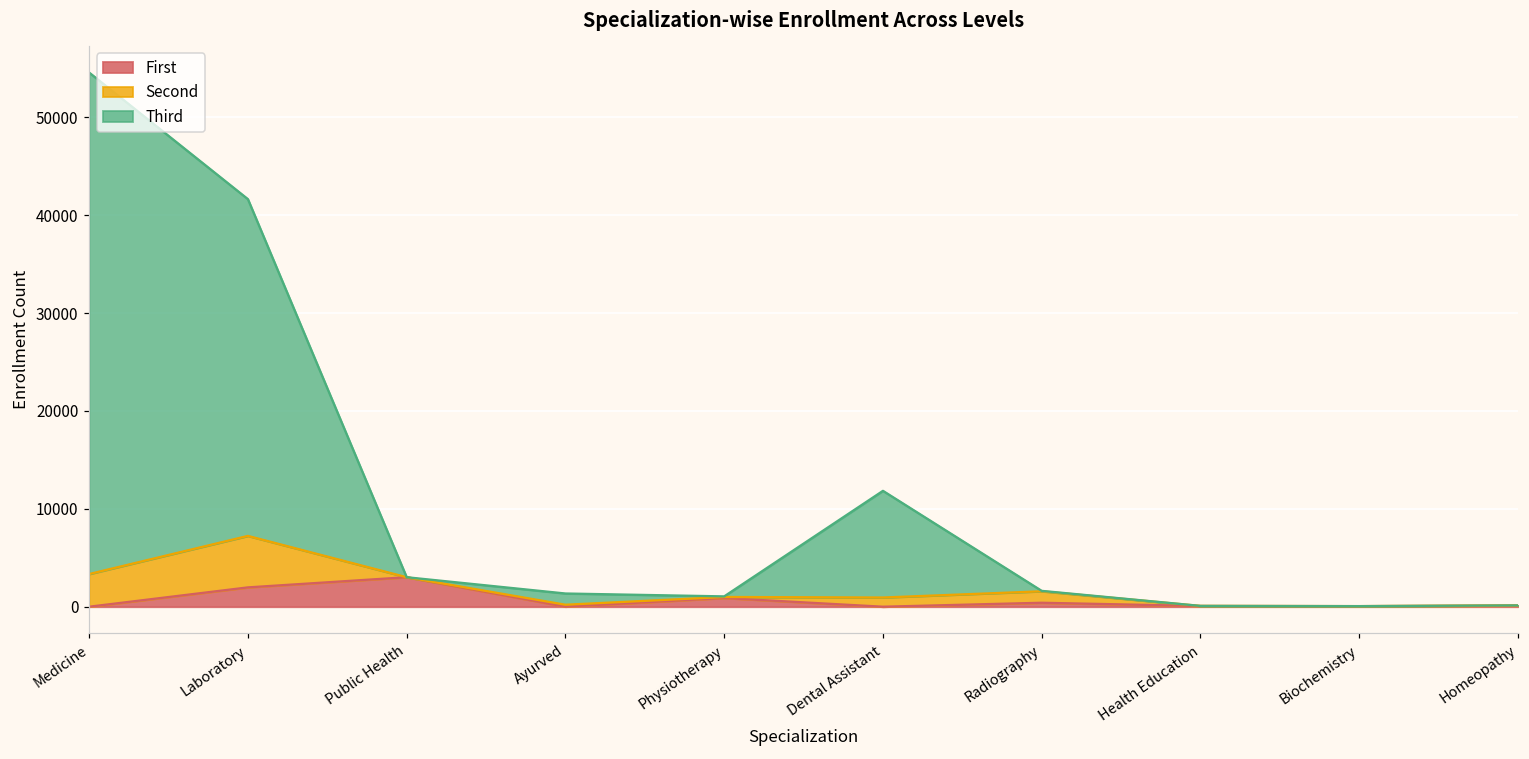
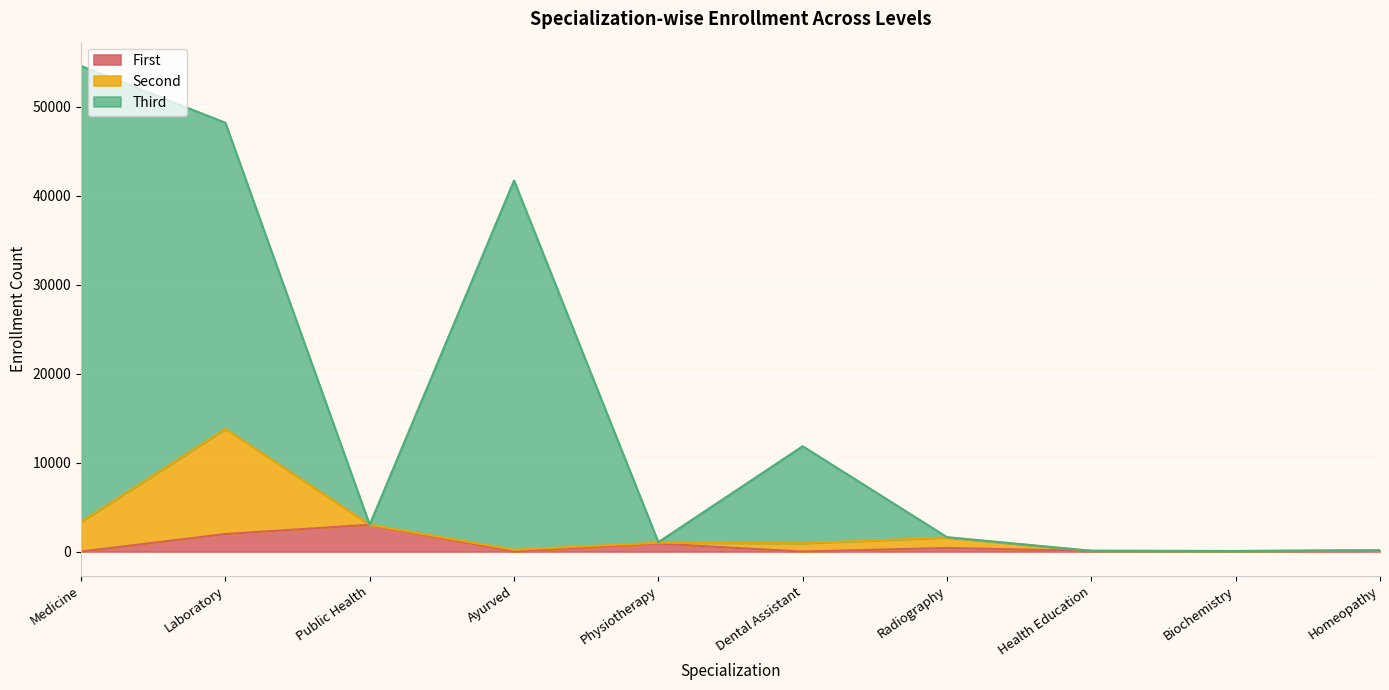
Second, Laboratory: 5000 -> 12000
Third, Ayurved: 1000 -> 41000
